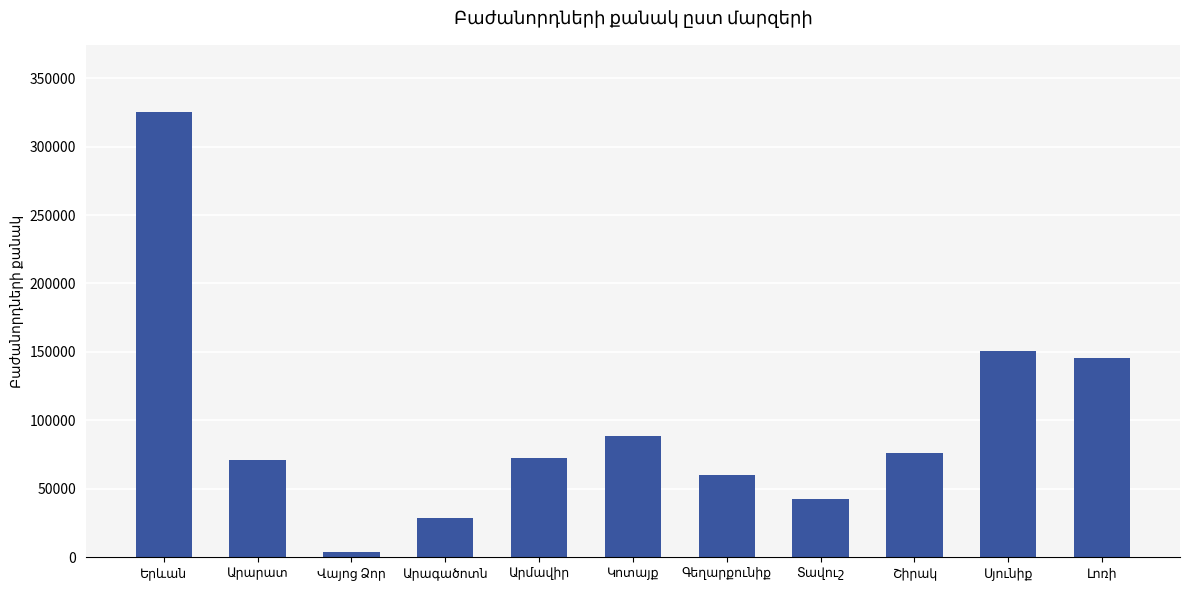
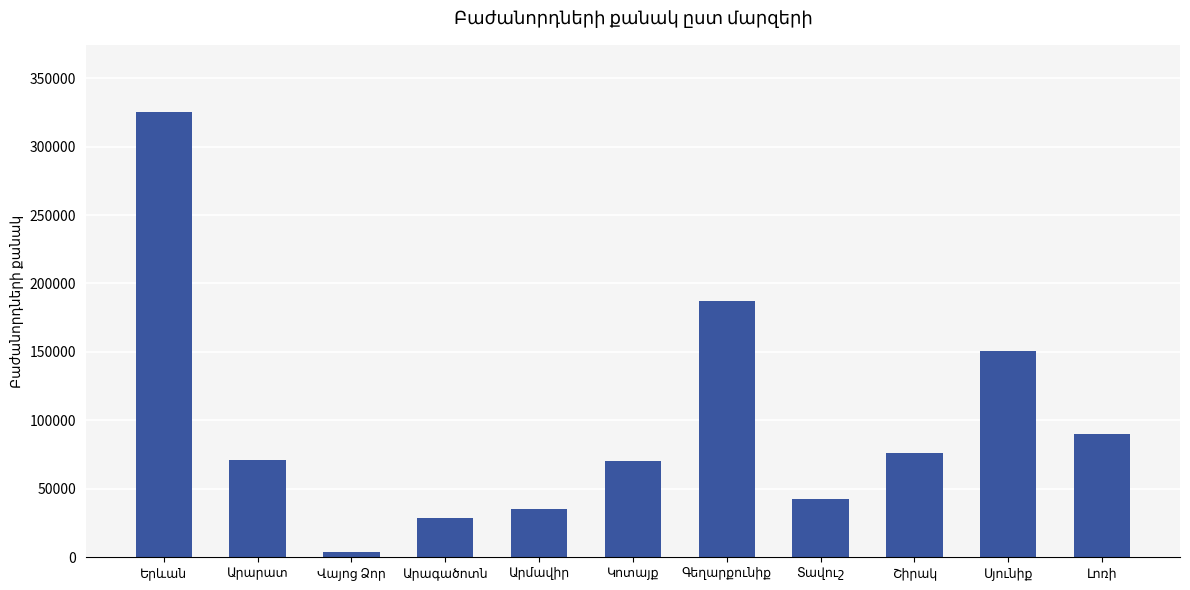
Արմավիր: 73000 -> 35000
Կոտայք: 89000 -> 71000
Գեղարքունիք: 60000 -> 187000
Լոռի: 145000 -> 90000
